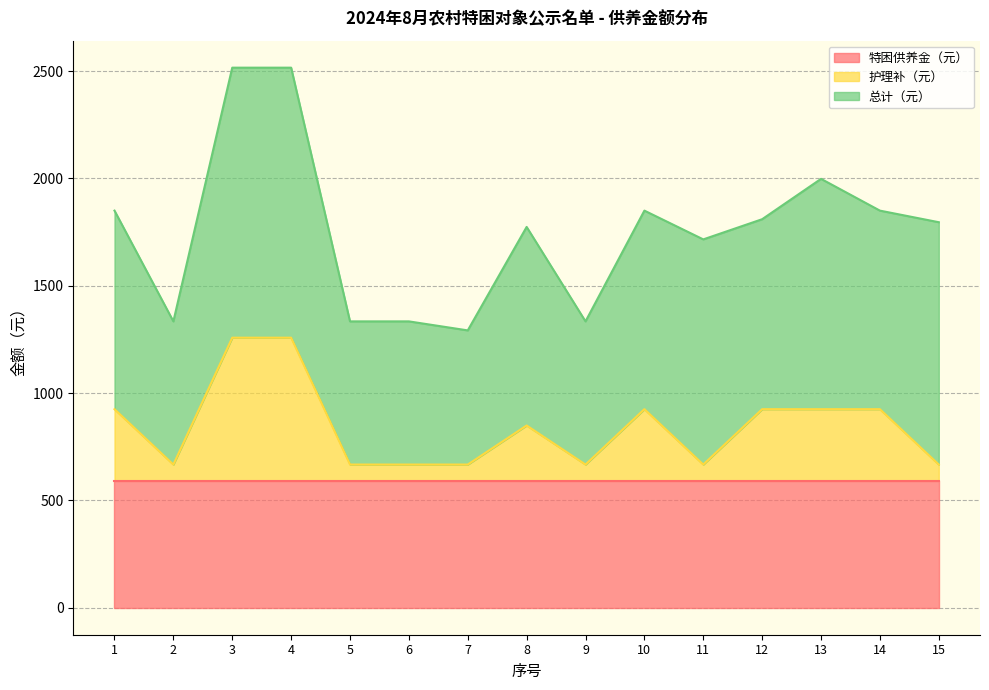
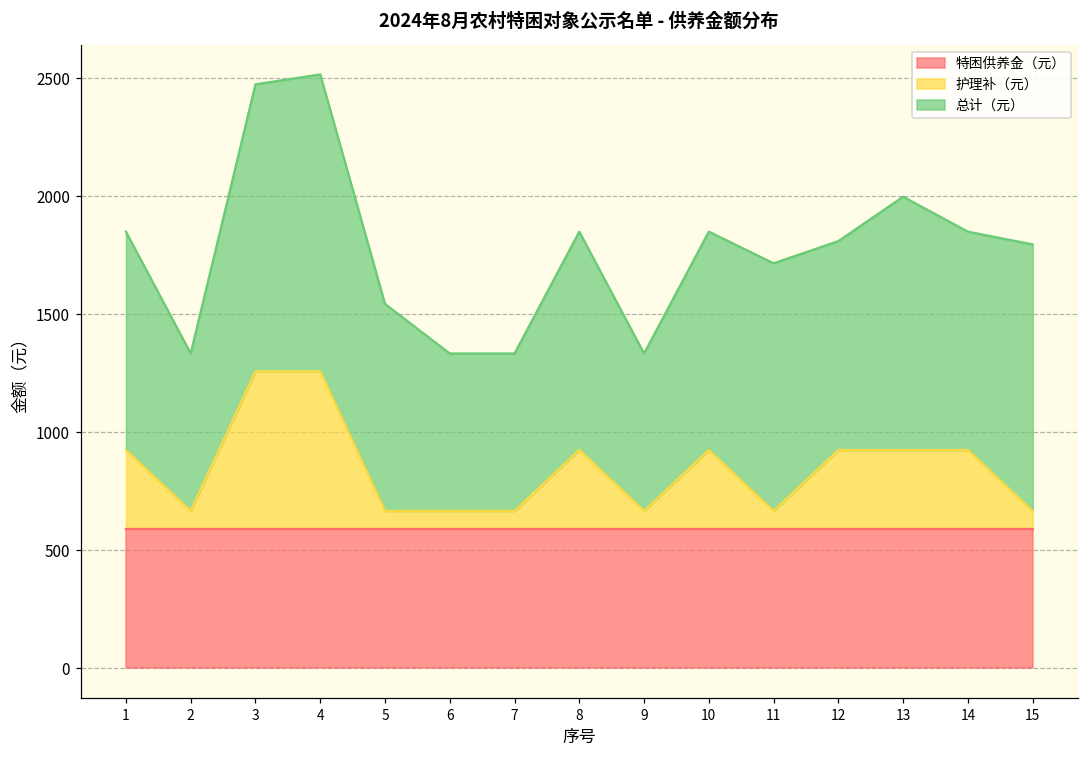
总计（元）, 3: 1260 -> 1220
总计（元）, 5: 670 -> 880
总计（元）, 7: 630 -> 670
护理补（元）, 8: 850 -> 930
